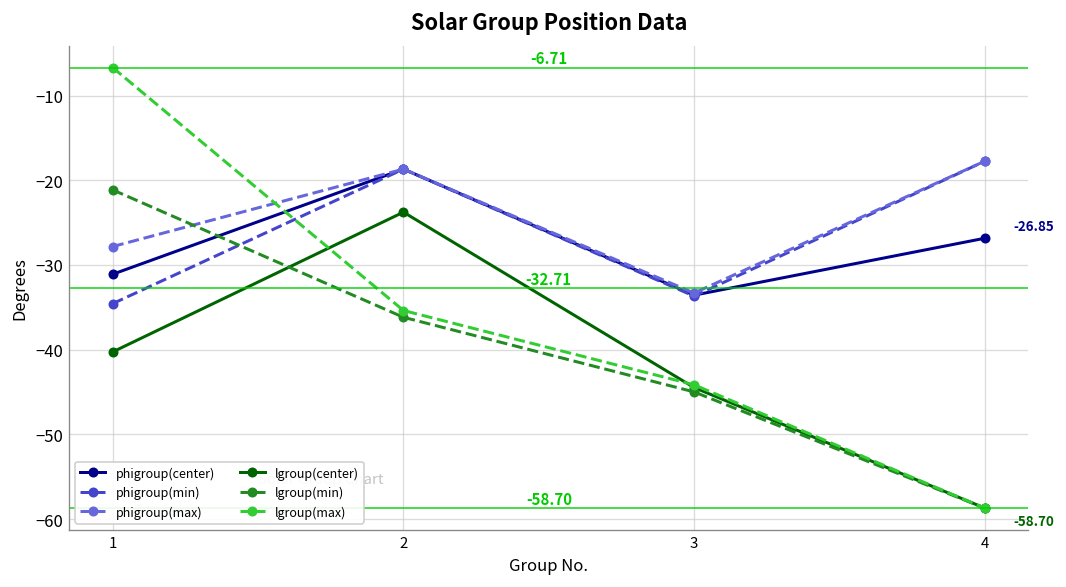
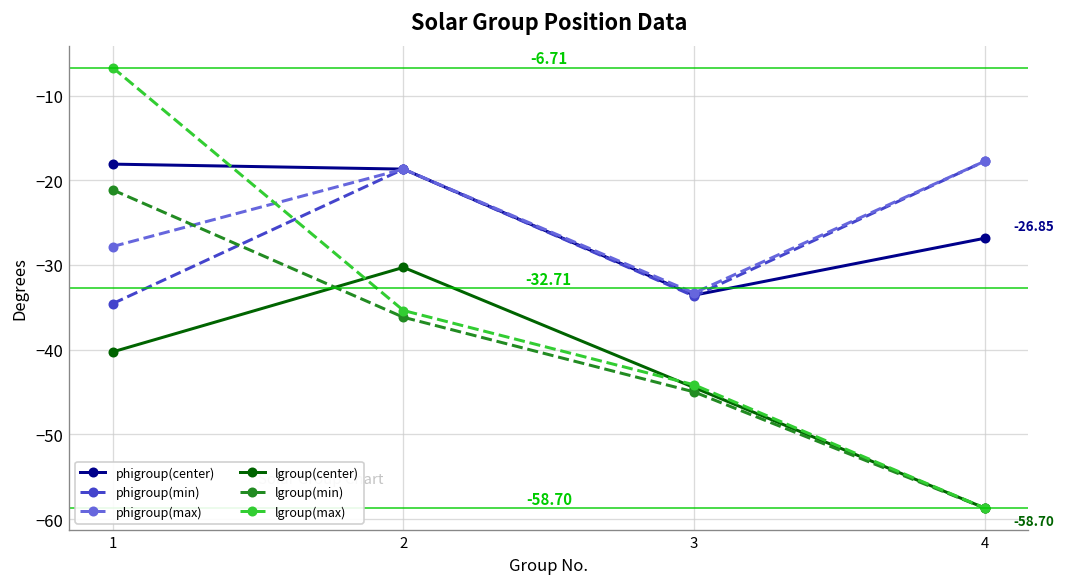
phigroup(center), 1: -31 -> -18
lgroup(center), 2: -24 -> -30
